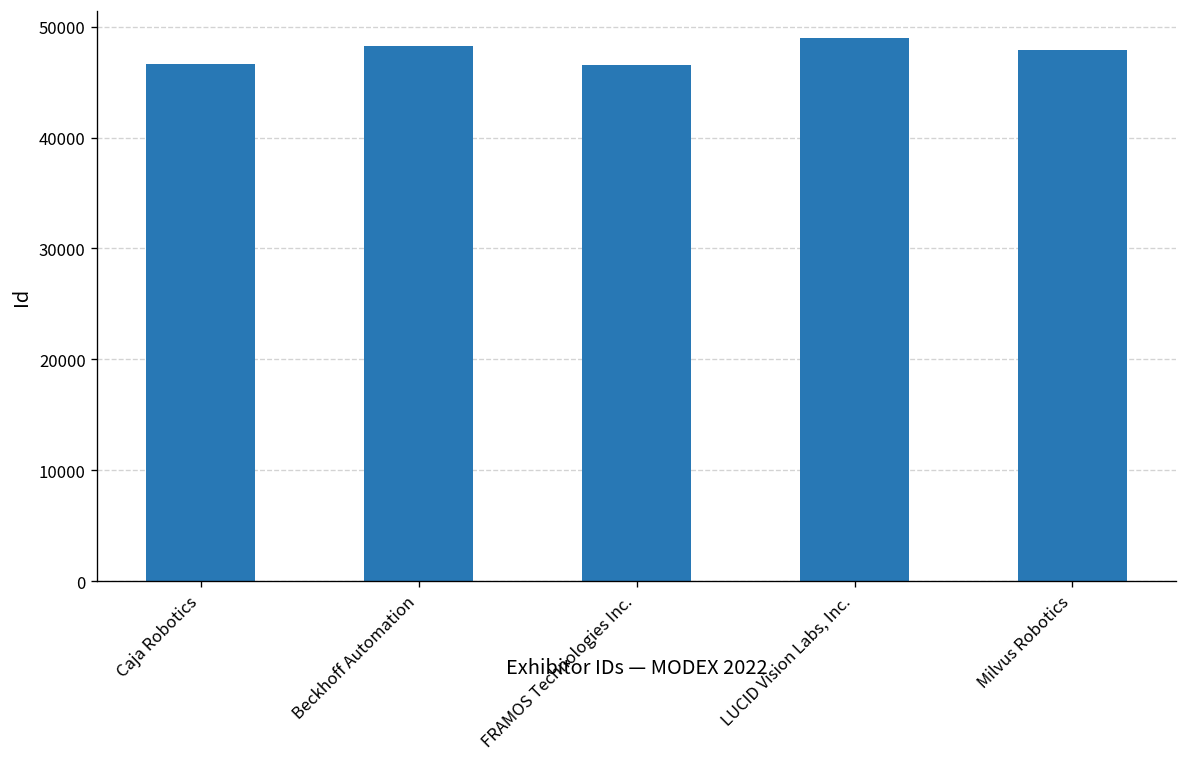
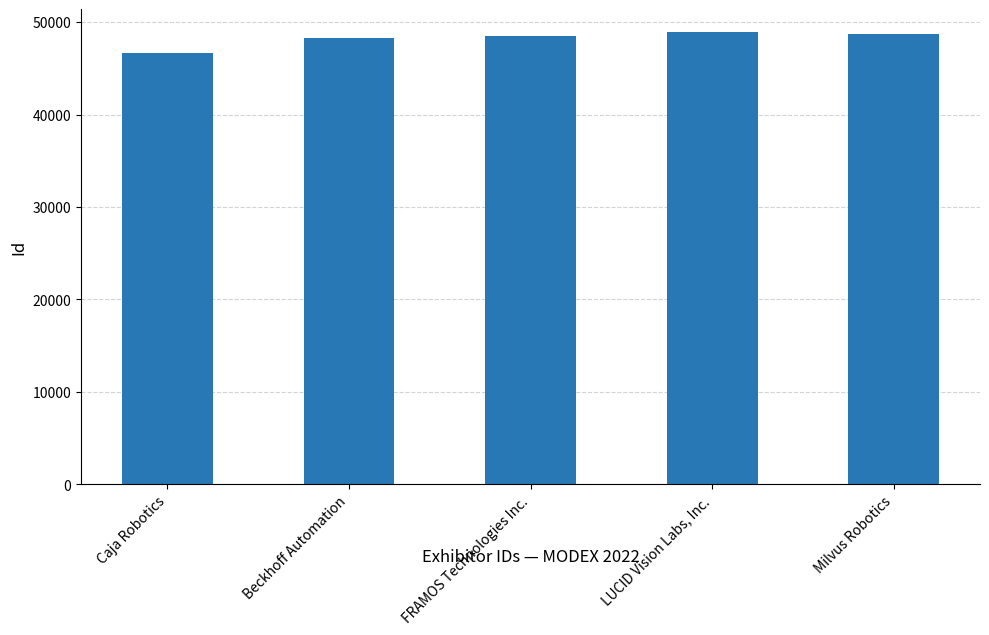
FRAMOS Technologies Inc.: 47000 -> 49000
Milvus Robotics: 48000 -> 49000
